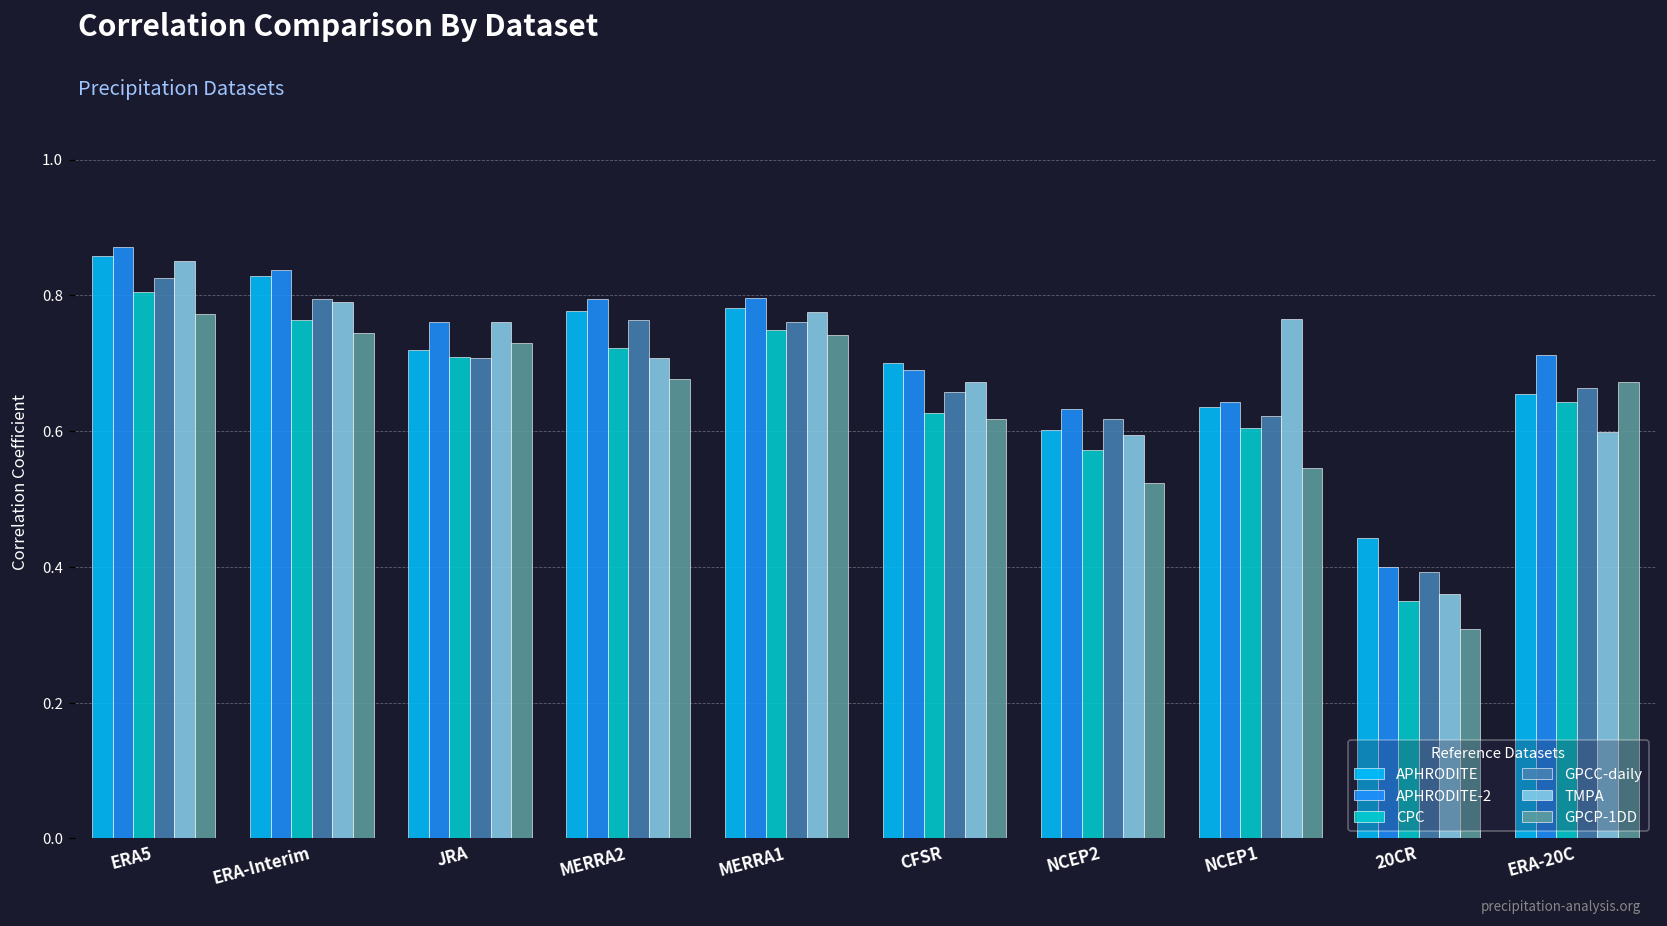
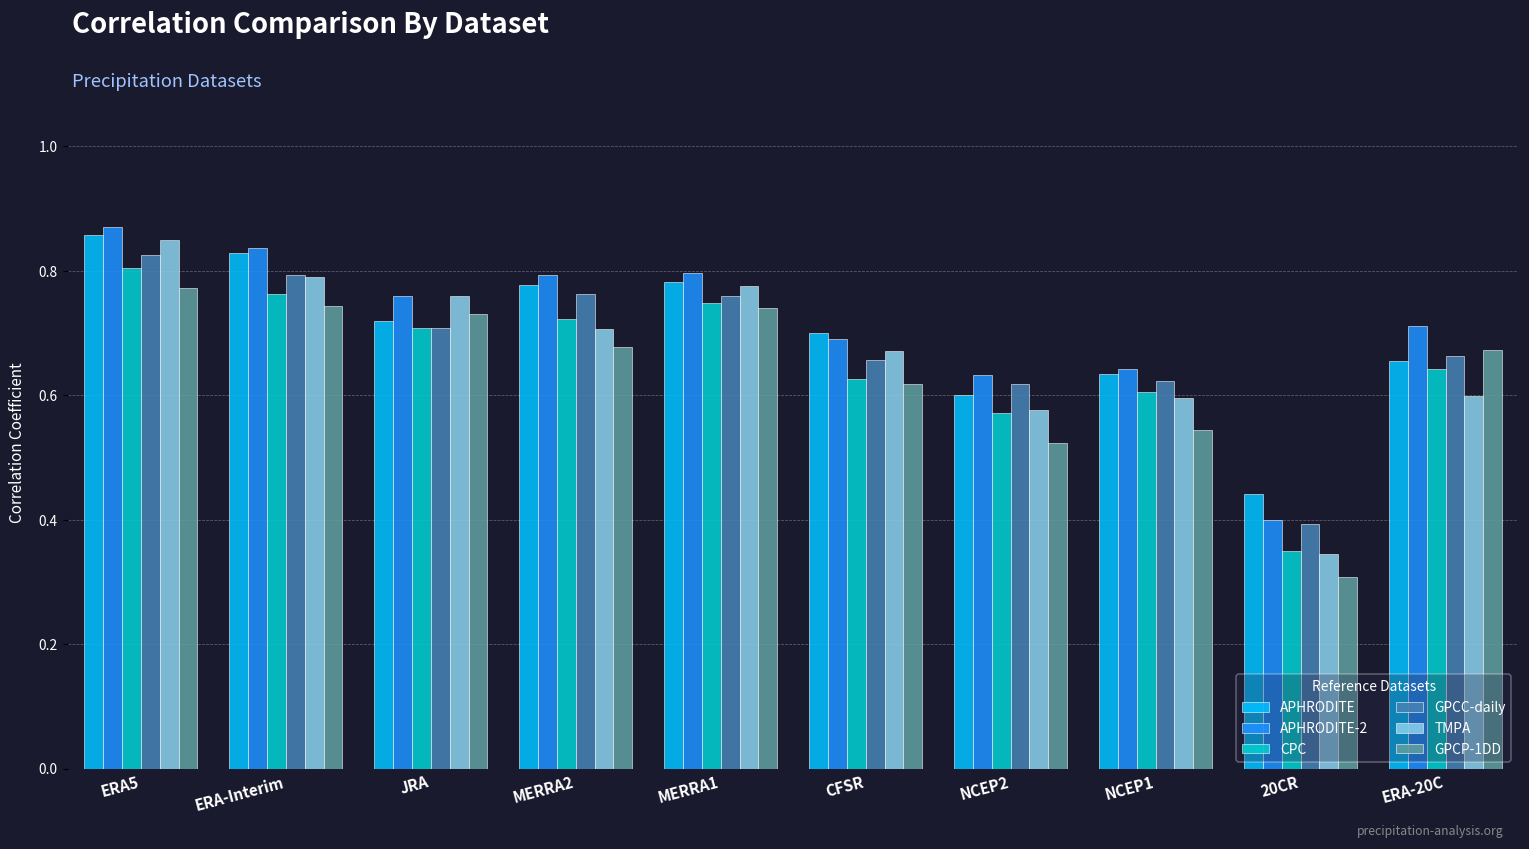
TMPA, NCEP2: 0.59 -> 0.58
TMPA, NCEP1: 0.77 -> 0.60
TMPA, 20CR: 0.36 -> 0.35
